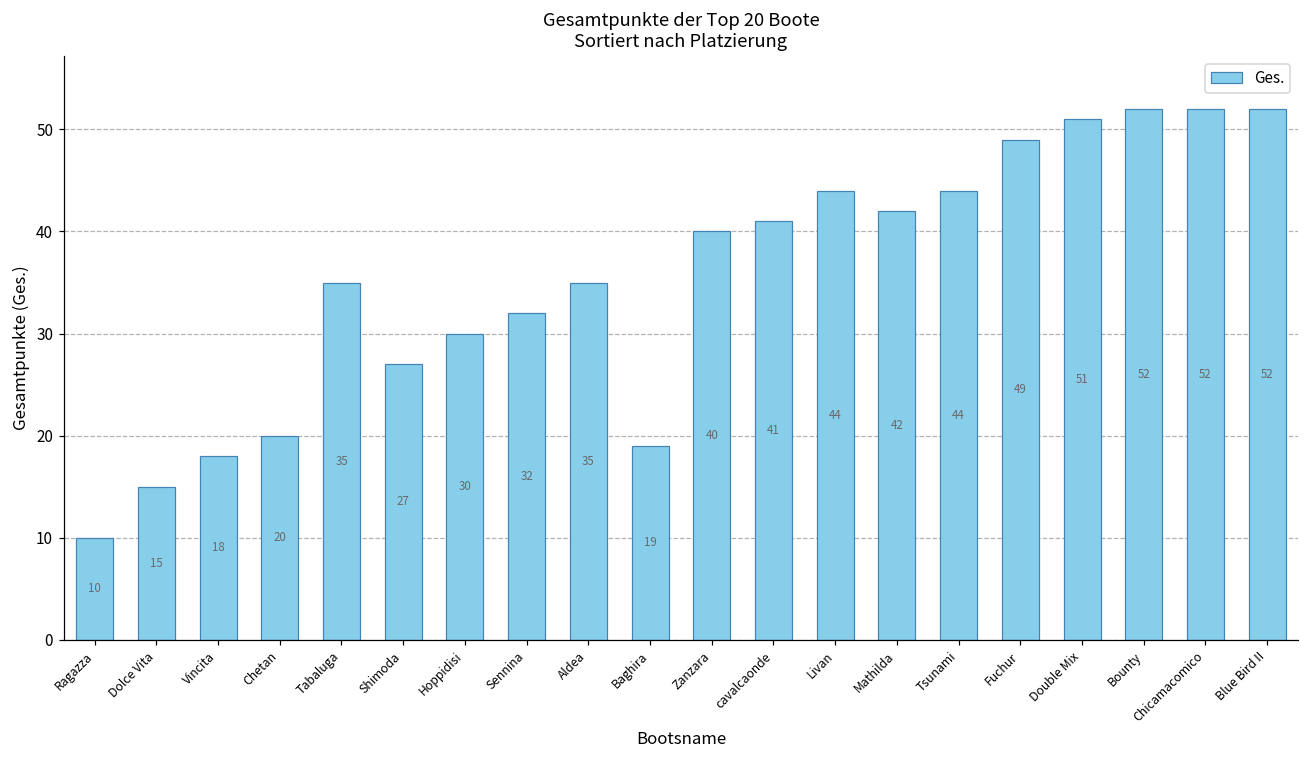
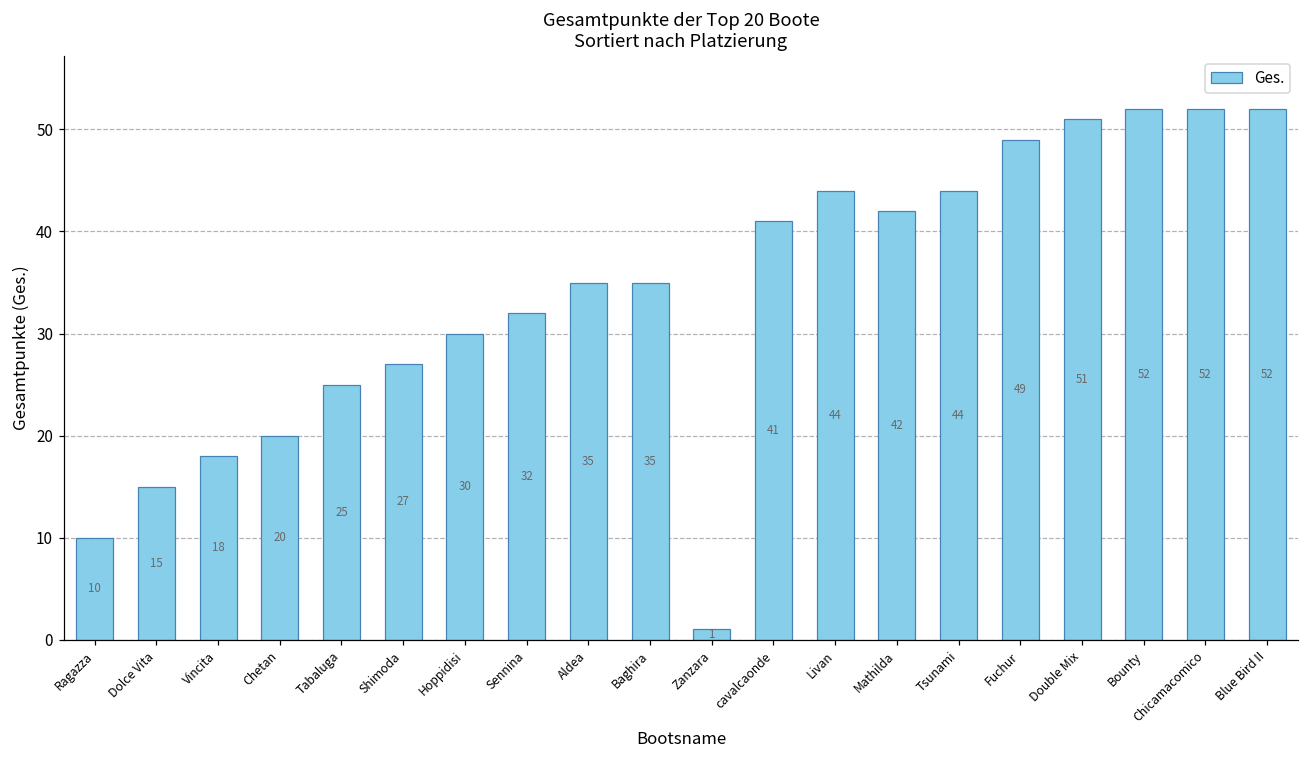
Tabaluga: 35 -> 25
Baghira: 19 -> 35
Zanzara: 40 -> 1
